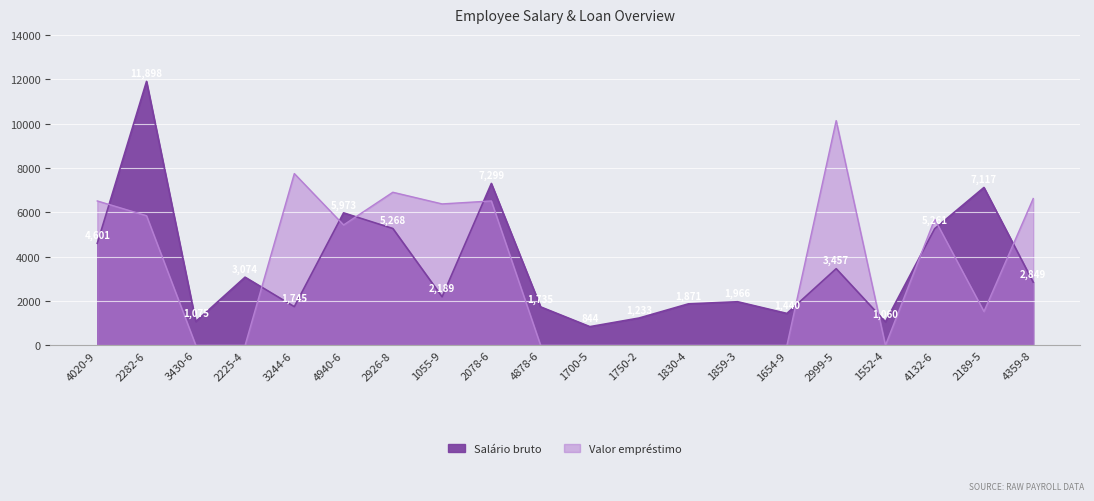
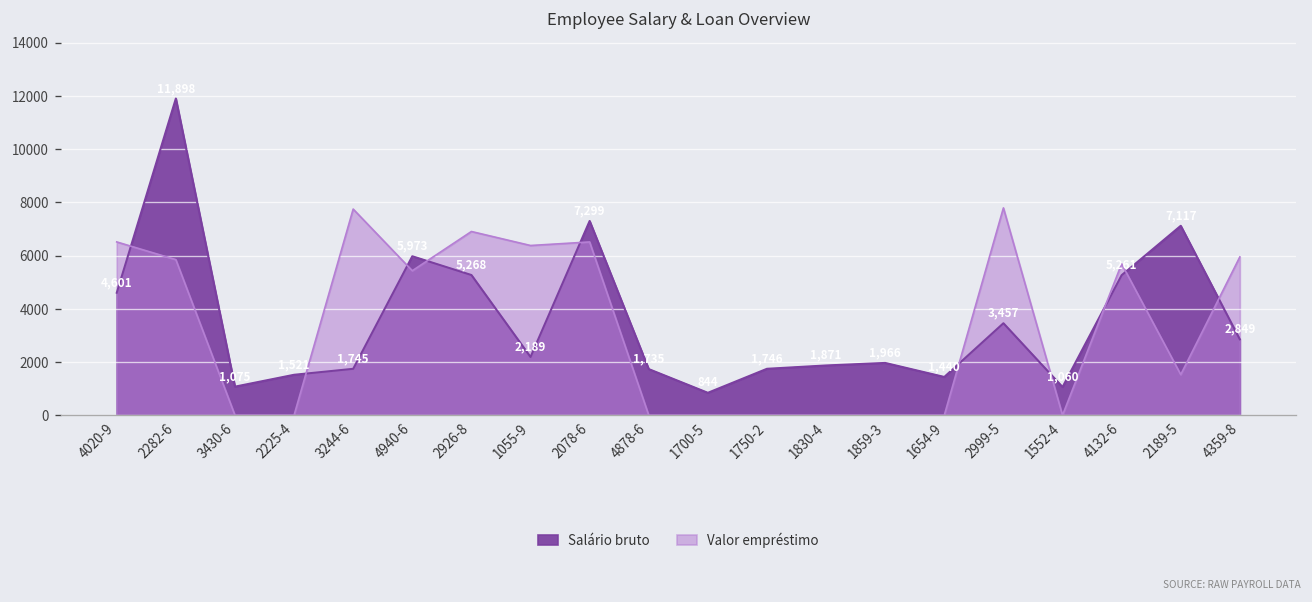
Salário bruto, 2225-4: 3100 -> 1500
Salário bruto, 1750-2: 1200 -> 1700
Valor empréstimo, 2999-5: 10100 -> 7800
Valor empréstimo, 4359-8: 6600 -> 5900
